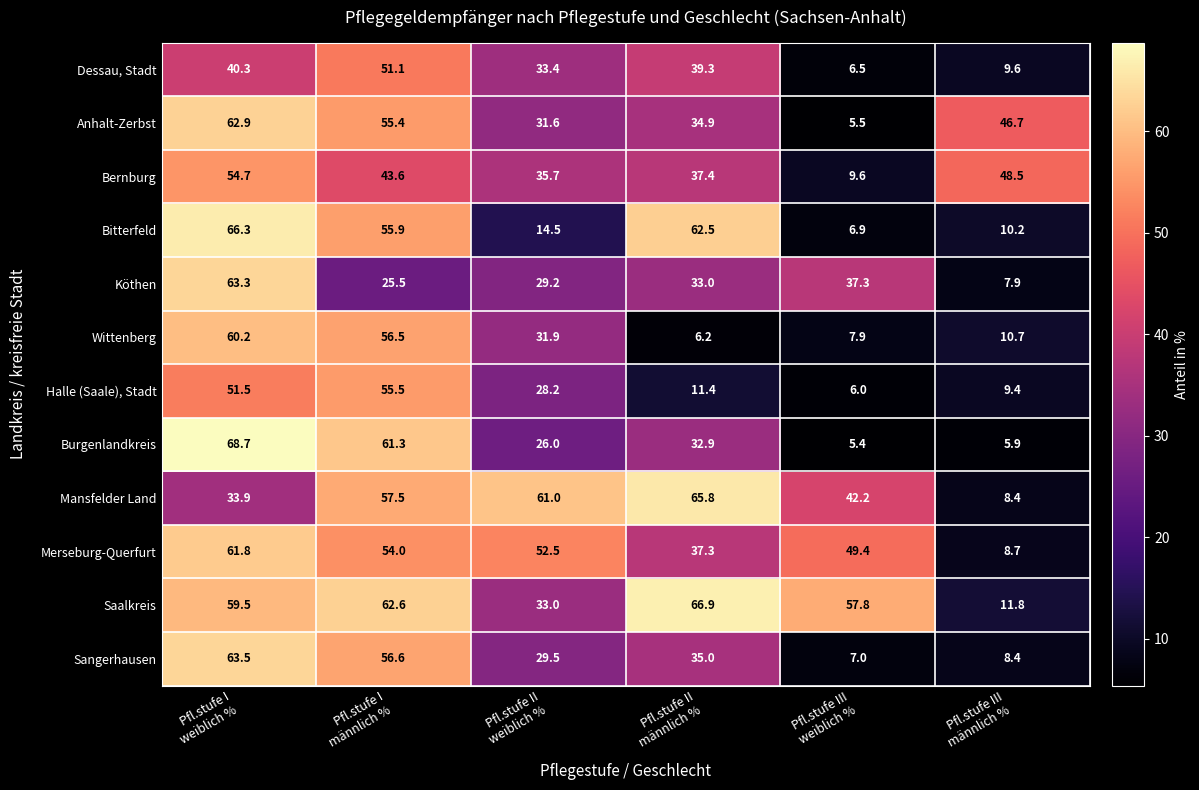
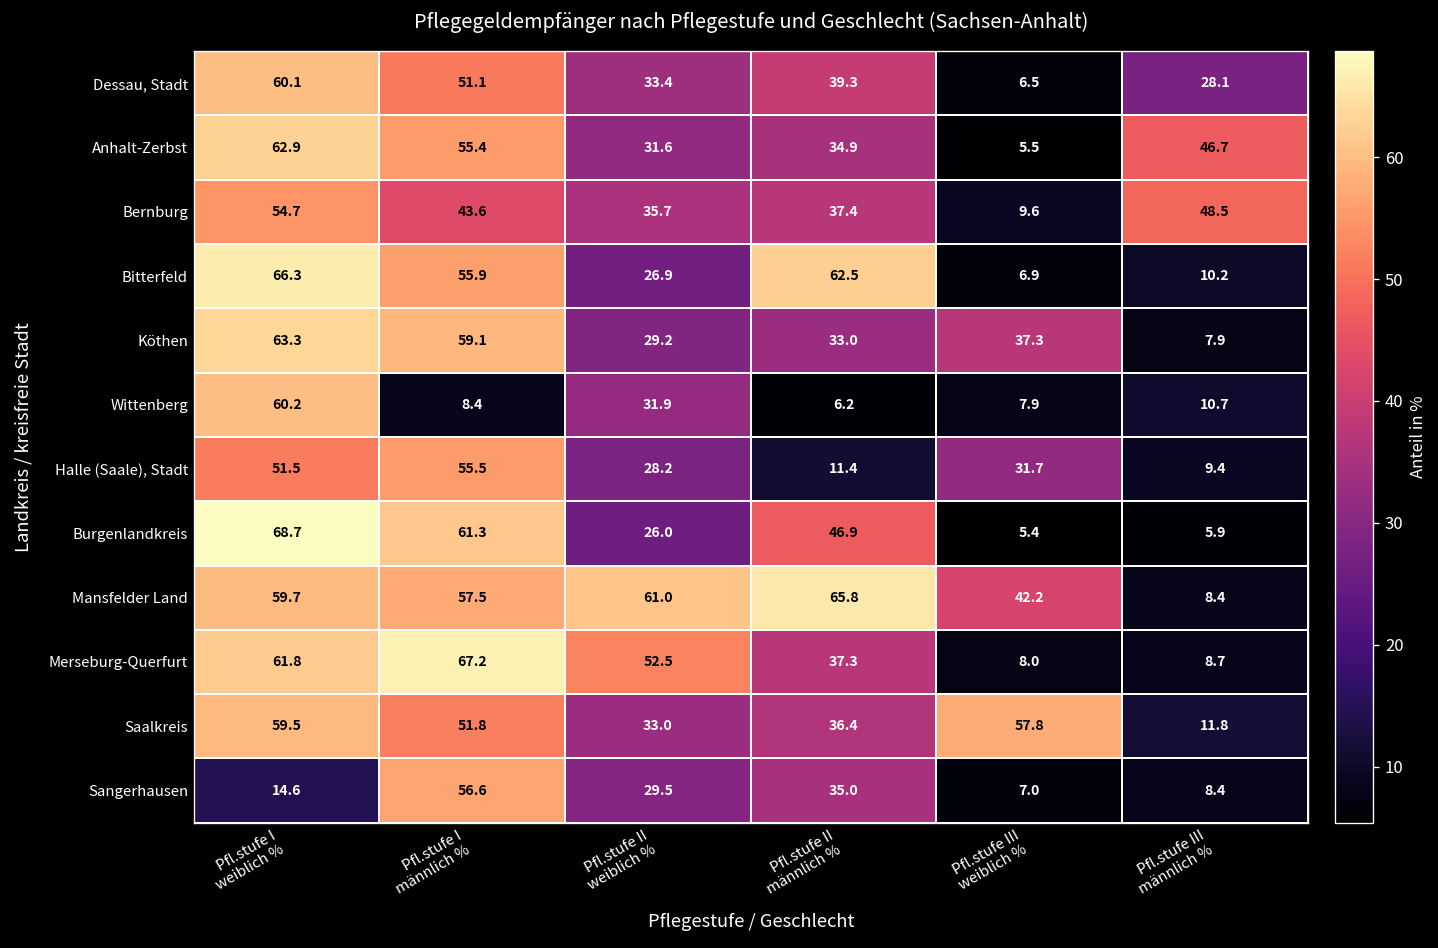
Dessau, Stadt, Pfl.stufe I weiblich %: 40.3 -> 60.1
Dessau, Stadt, Pfl.stufe III männlich %: 9.6 -> 28.1
Bitterfeld, Pfl.stufe II weiblich %: 14.5 -> 26.9
Köthen, Pfl.stufe I männlich %: 25.5 -> 59.1
Wittenberg, Pfl.stufe I männlich %: 56.5 -> 8.4
Halle (Saale), Stadt, Pfl.stufe III weiblich %: 6.0 -> 31.7
Burgenlandkreis, Pfl.stufe II männlich %: 32.9 -> 46.9
Mansfelder Land, Pfl.stufe I weiblich %: 33.9 -> 59.7
Merseburg-Querfurt, Pfl.stufe I männlich %: 54.0 -> 67.2
Merseburg-Querfurt, Pfl.stufe III weiblich %: 49.4 -> 8.0
Saalkreis, Pfl.stufe I männlich %: 62.6 -> 51.8
Saalkreis, Pfl.stufe II männlich %: 66.9 -> 36.4
Sangerhausen, Pfl.stufe I weiblich %: 63.5 -> 14.6
